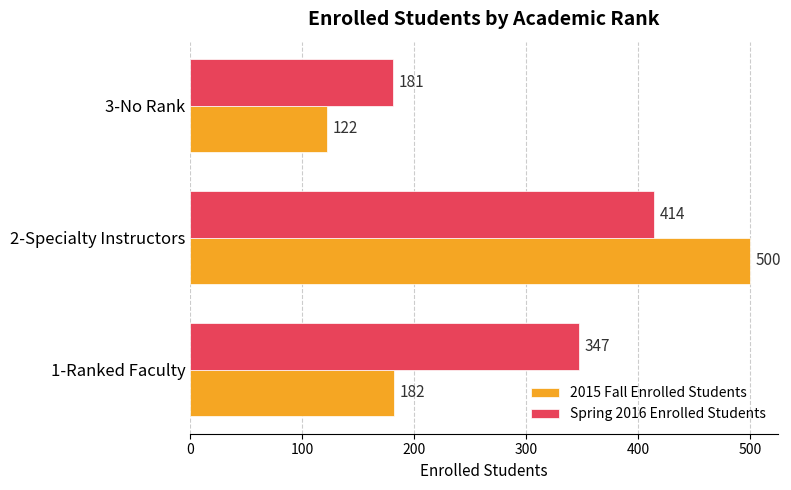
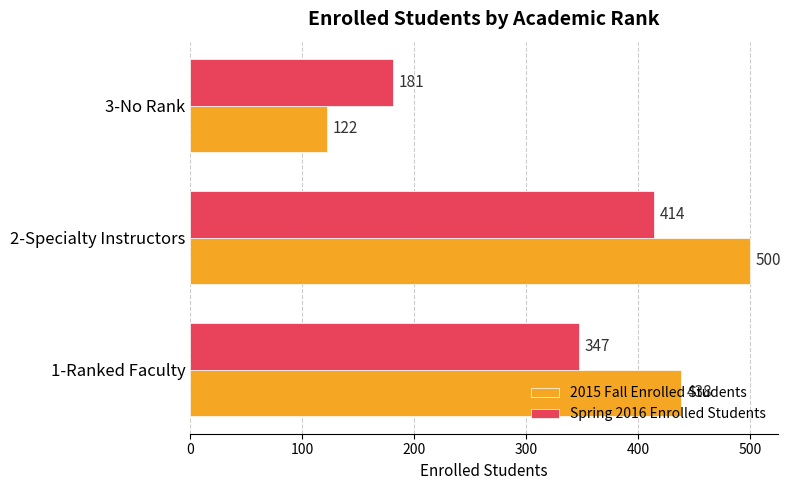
2015 Fall Enrolled Students, 1-Ranked Faculty: 182 -> 438
